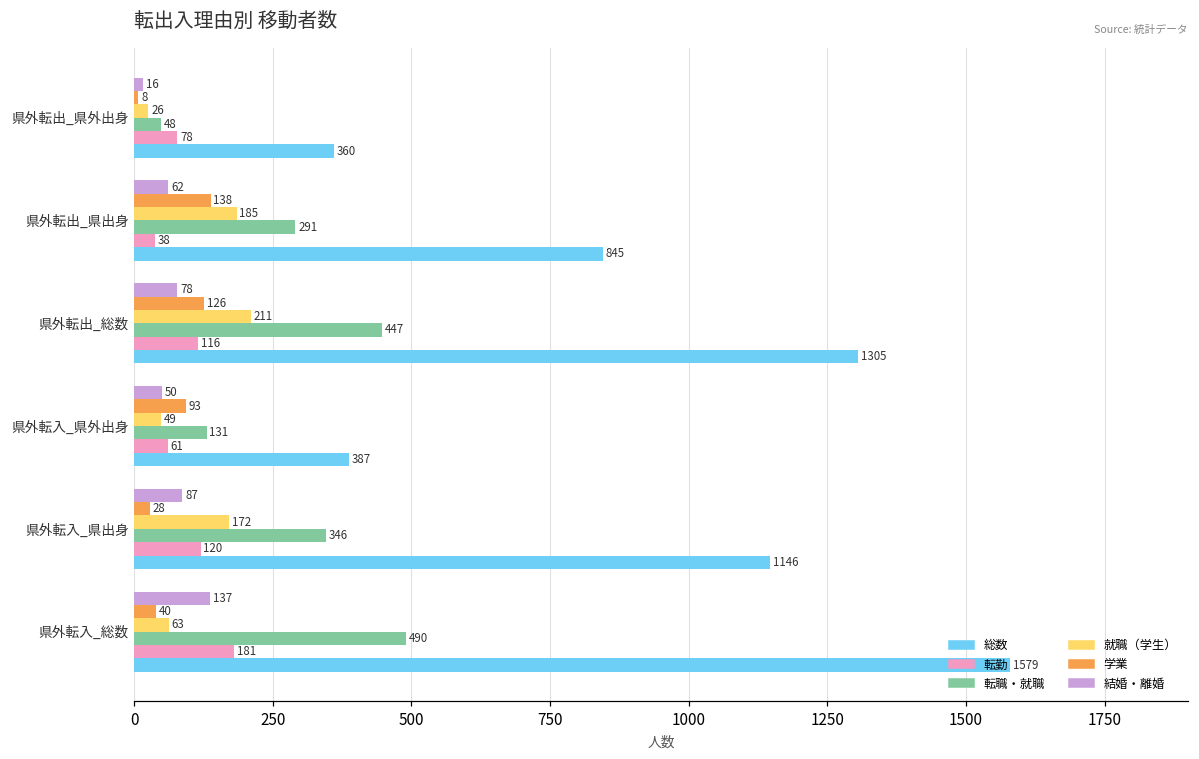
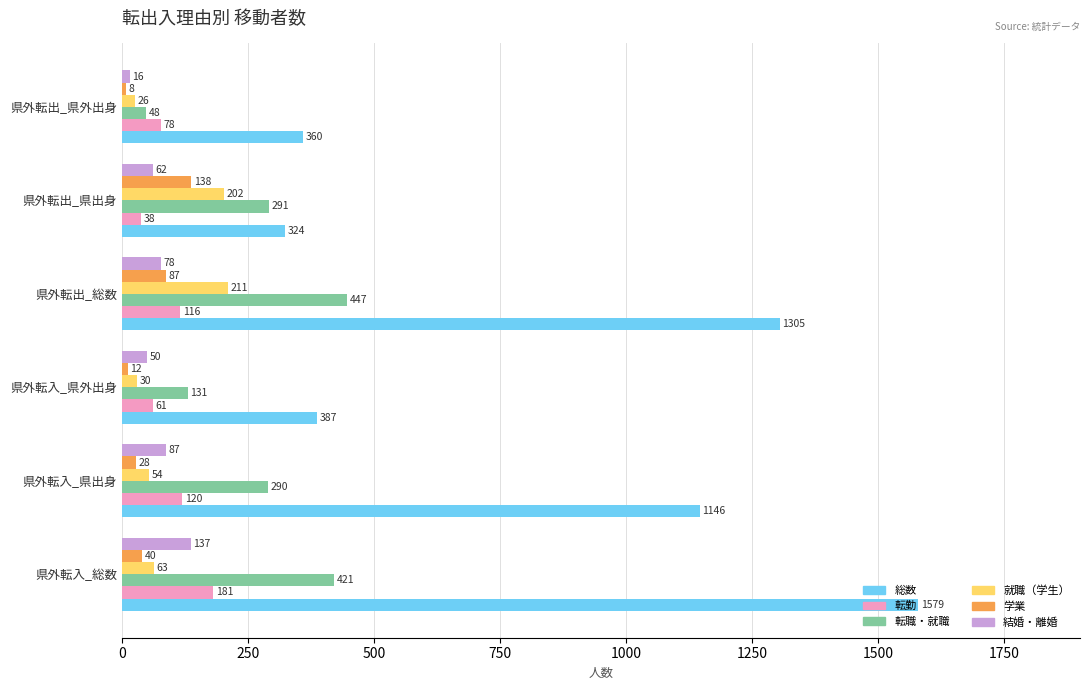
就職（学生）, 県外転出_県出身: 185 -> 202
総数, 県外転出_県出身: 845 -> 324
学業, 県外転出_総数: 126 -> 87
学業, 県外転入_県外出身: 93 -> 12
就職（学生）, 県外転入_県外出身: 49 -> 30
就職（学生）, 県外転入_県出身: 172 -> 54
転職・就職, 県外転入_県出身: 346 -> 290
転職・就職, 県外転入_総数: 490 -> 421
